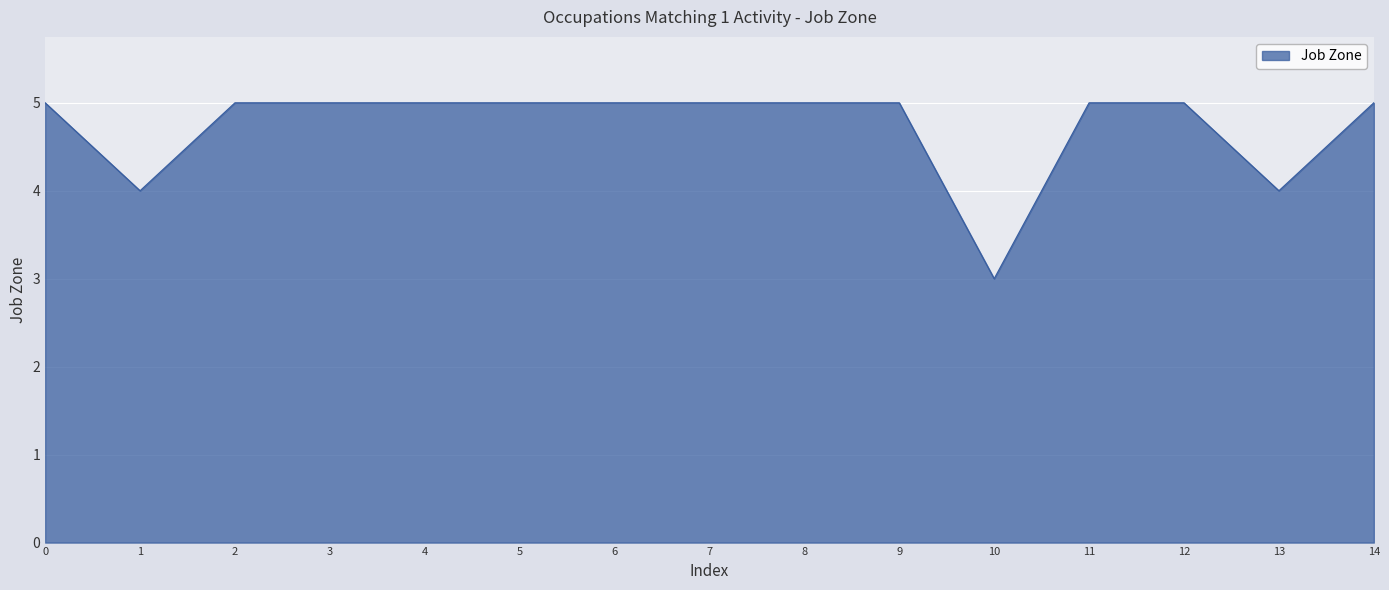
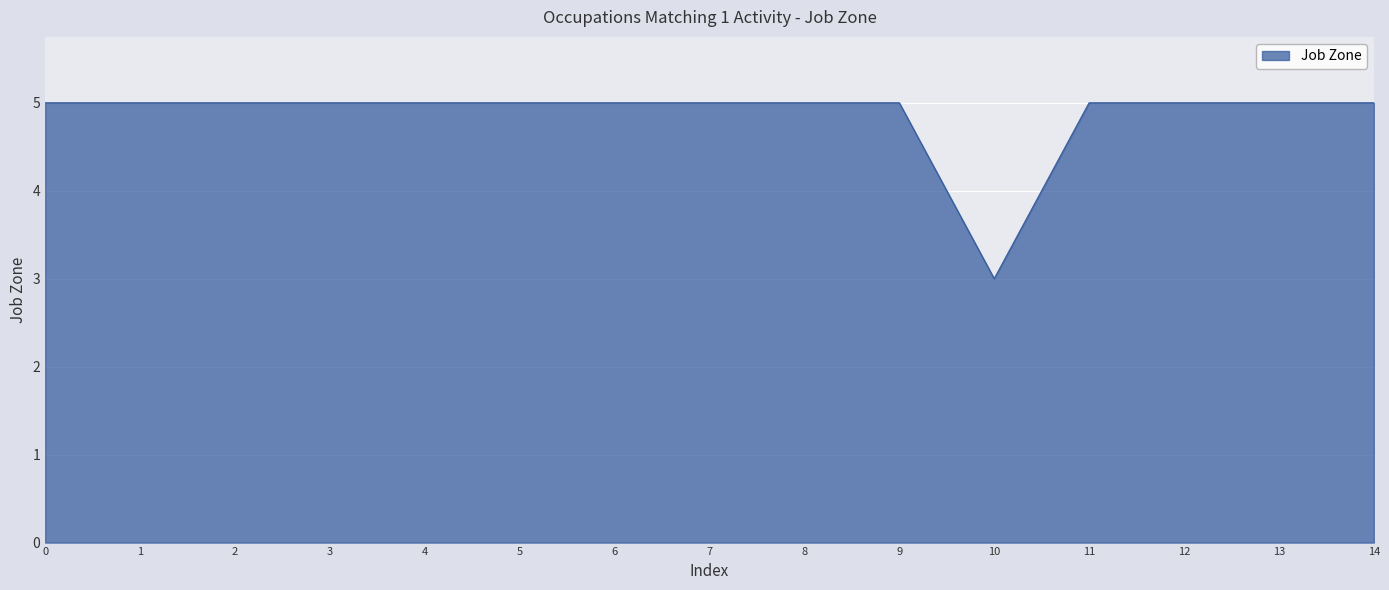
1: 4 -> 5
13: 4 -> 5
